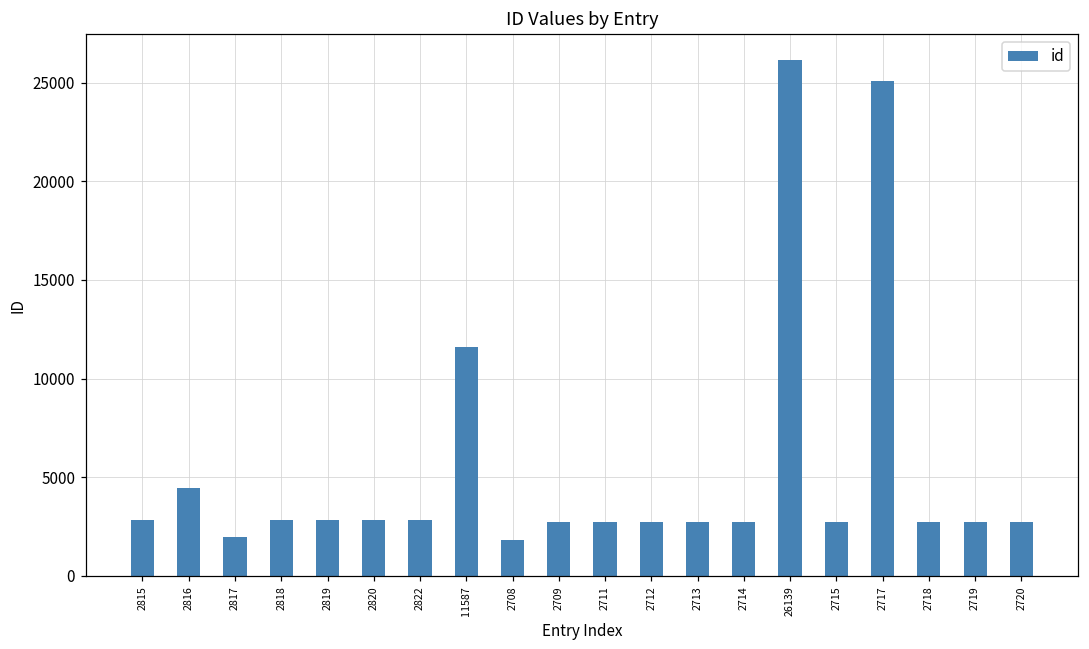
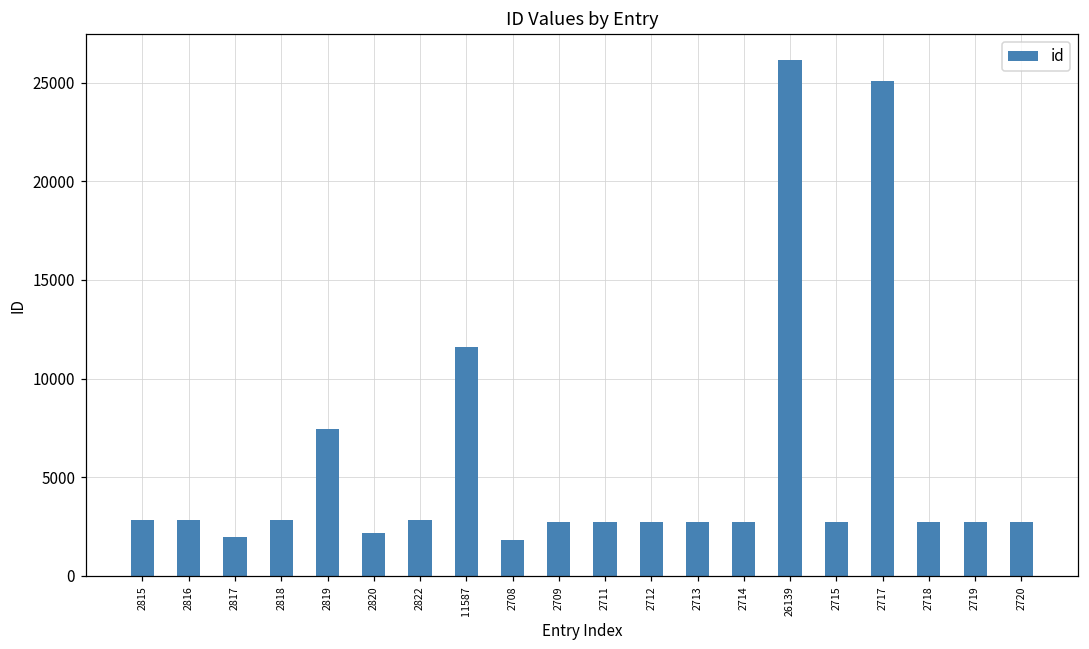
2816: 4500 -> 2800
2819: 2800 -> 7500
2820: 2800 -> 2200
